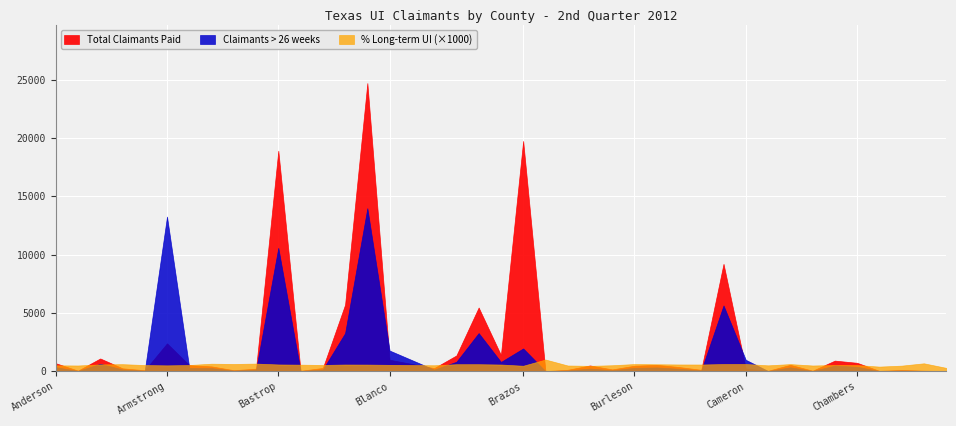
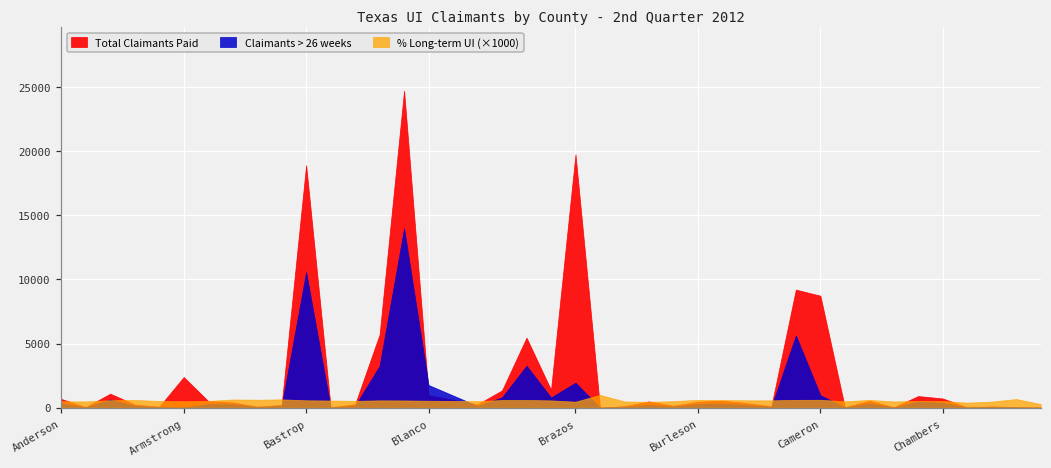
Claimants > 26 weeks, Armstrong: 13300 -> 0
Total Claimants Paid, Cameron: 200 -> 8700
